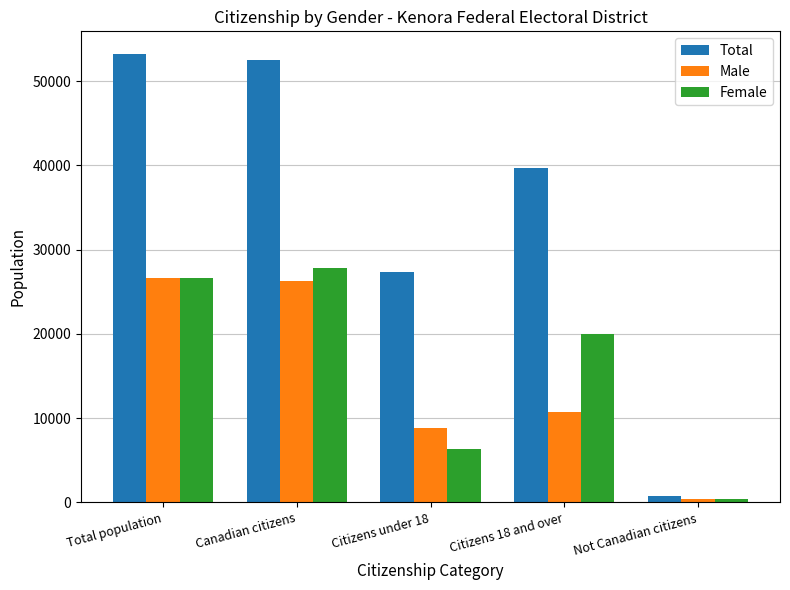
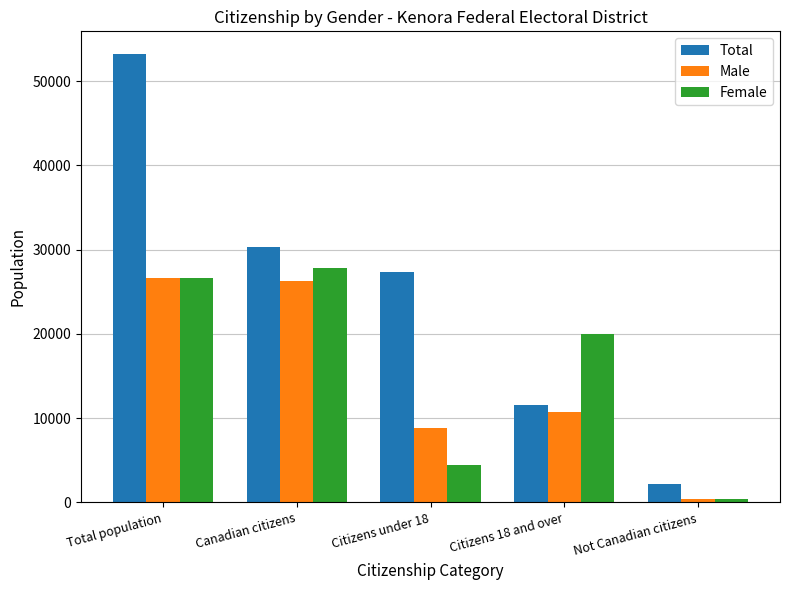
Total, Canadian citizens: 52000 -> 30000
Female, Citizens under 18: 6000 -> 4000
Total, Citizens 18 and over: 40000 -> 12000
Total, Not Canadian citizens: 1000 -> 2000
